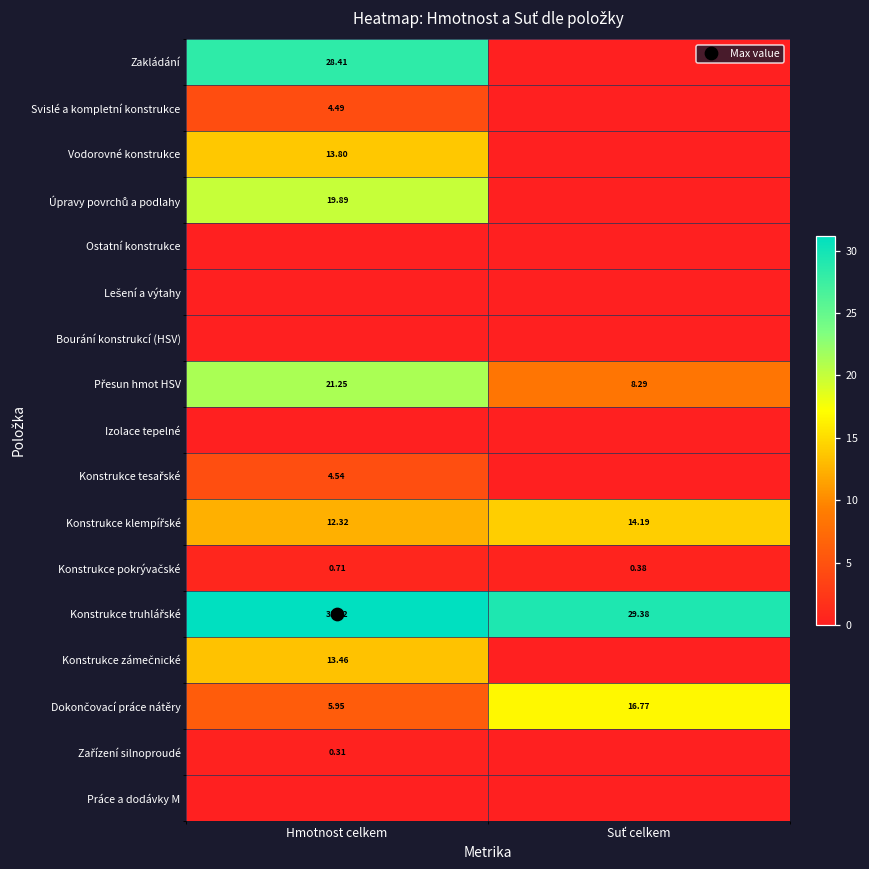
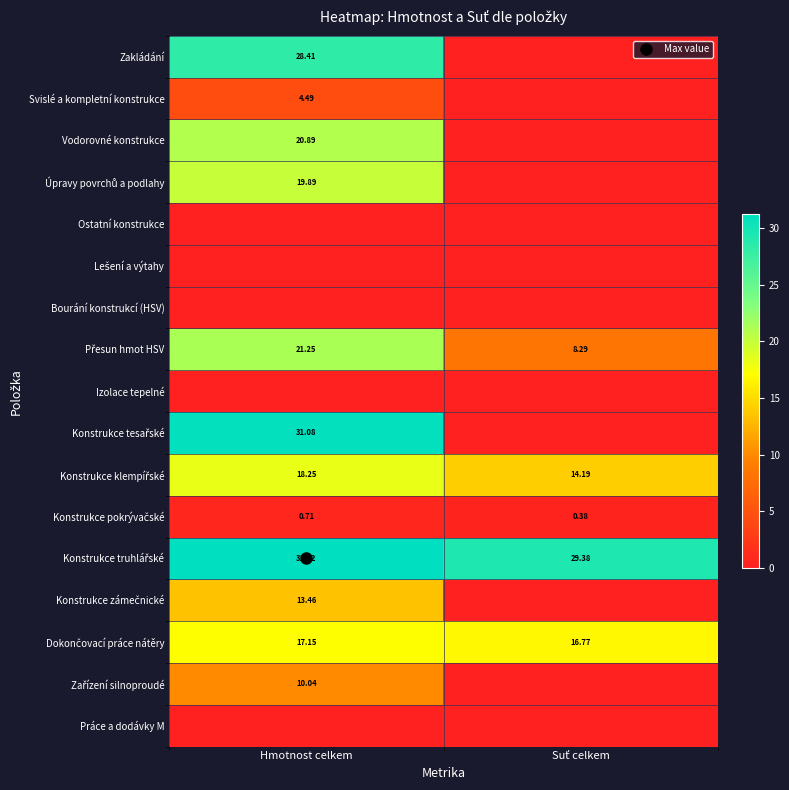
Vodorovné konstrukce, Hmotnost celkem: 13.80 -> 20.89
Konstrukce tesařské, Hmotnost celkem: 4.54 -> 31.08
Konstrukce klempířské, Hmotnost celkem: 12.32 -> 18.25
Dokončovací práce nátěry, Hmotnost celkem: 5.95 -> 17.15
Zařízení silnoproudé, Hmotnost celkem: 0.31 -> 10.04
